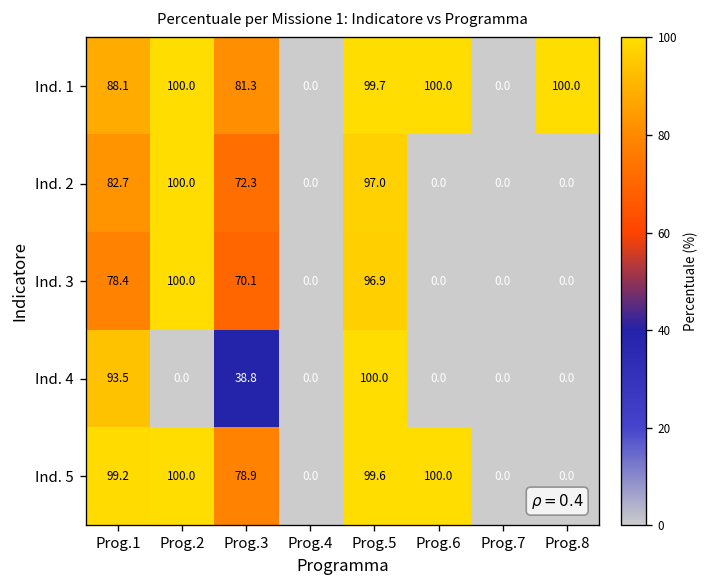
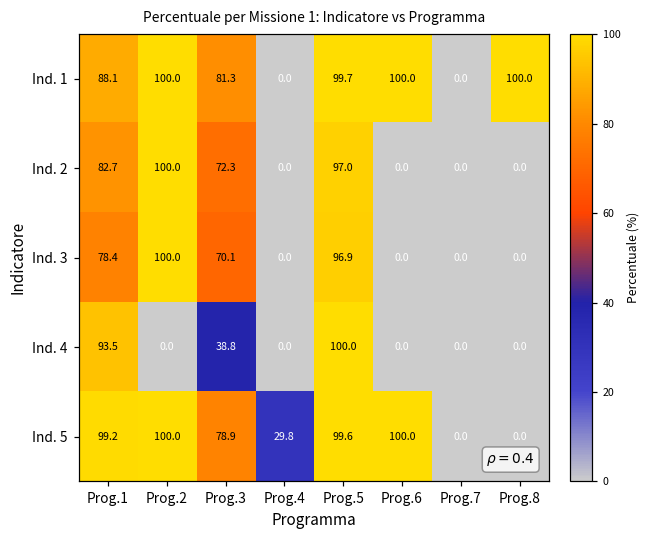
Ind. 5, Prog.4: 0.0 -> 29.8
